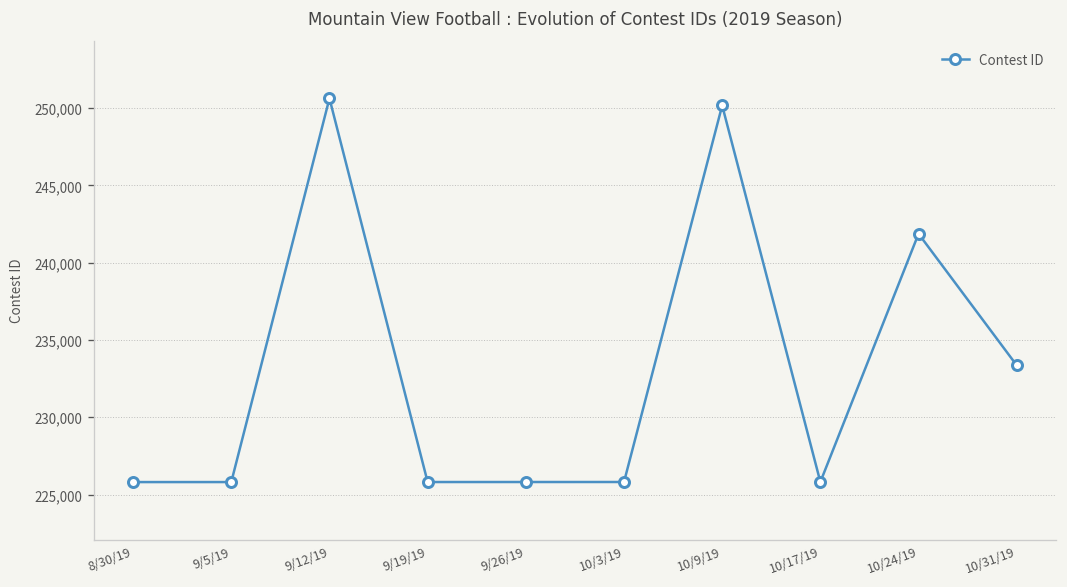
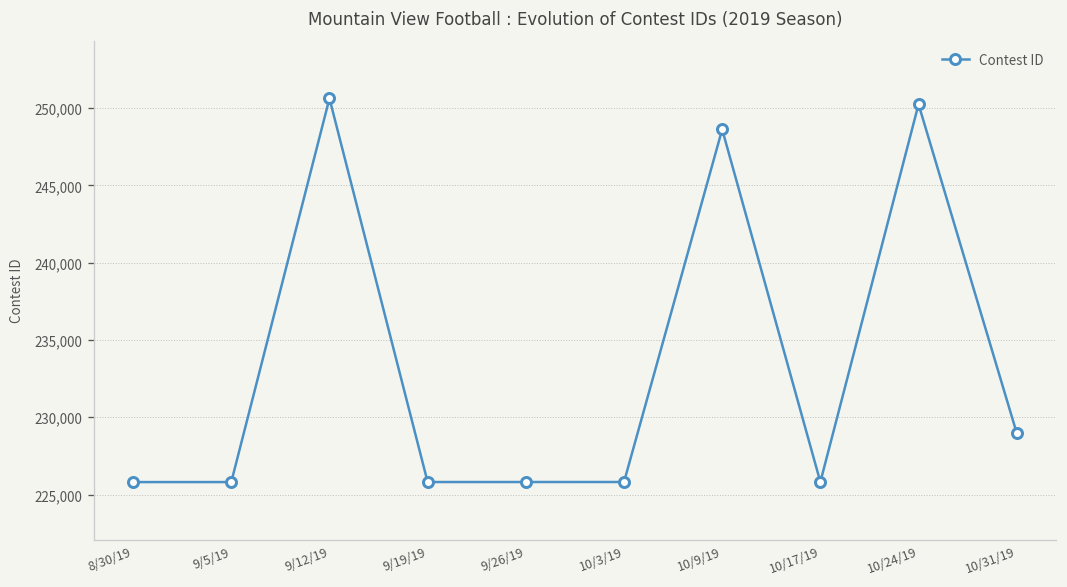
10/9/19: 250,200 -> 248,600
10/24/19: 241,900 -> 250,200
10/31/19: 233,400 -> 229,000
